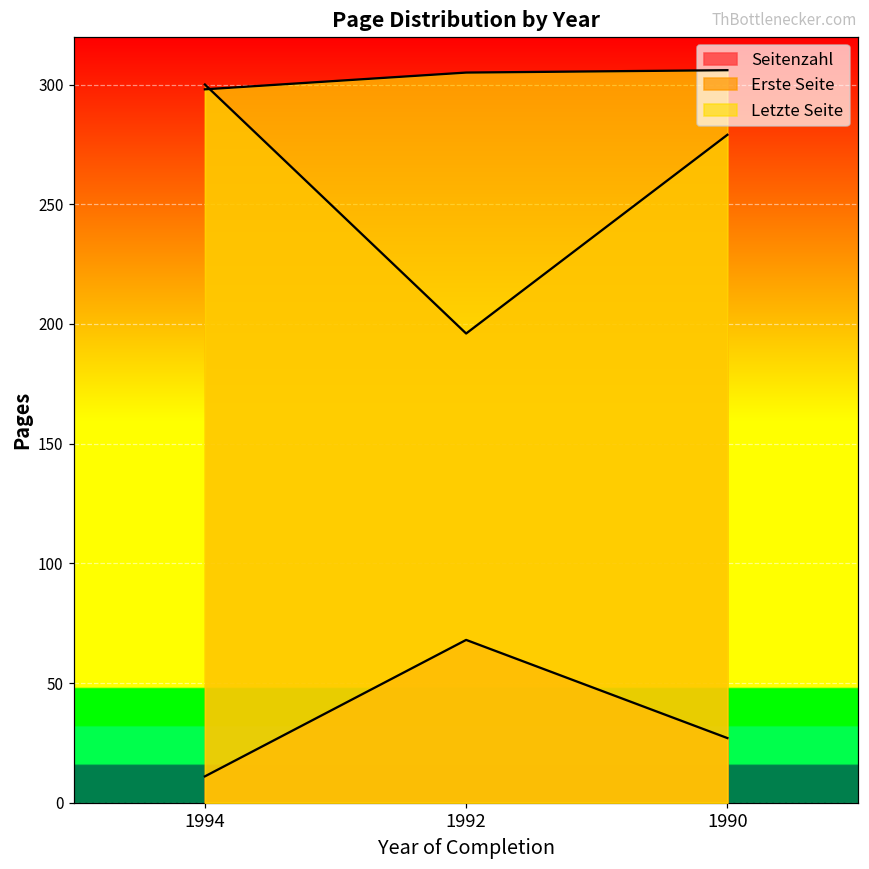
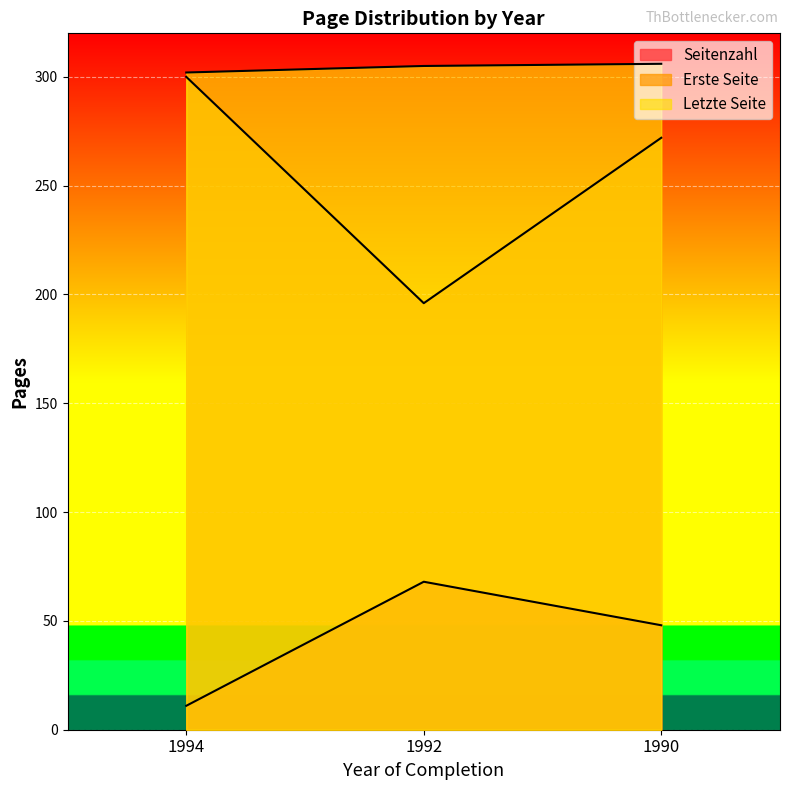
Letzte Seite, 1994: 298 -> 302
Seitenzahl, 1990: 27 -> 48
Erste Seite, 1990: 279 -> 272
